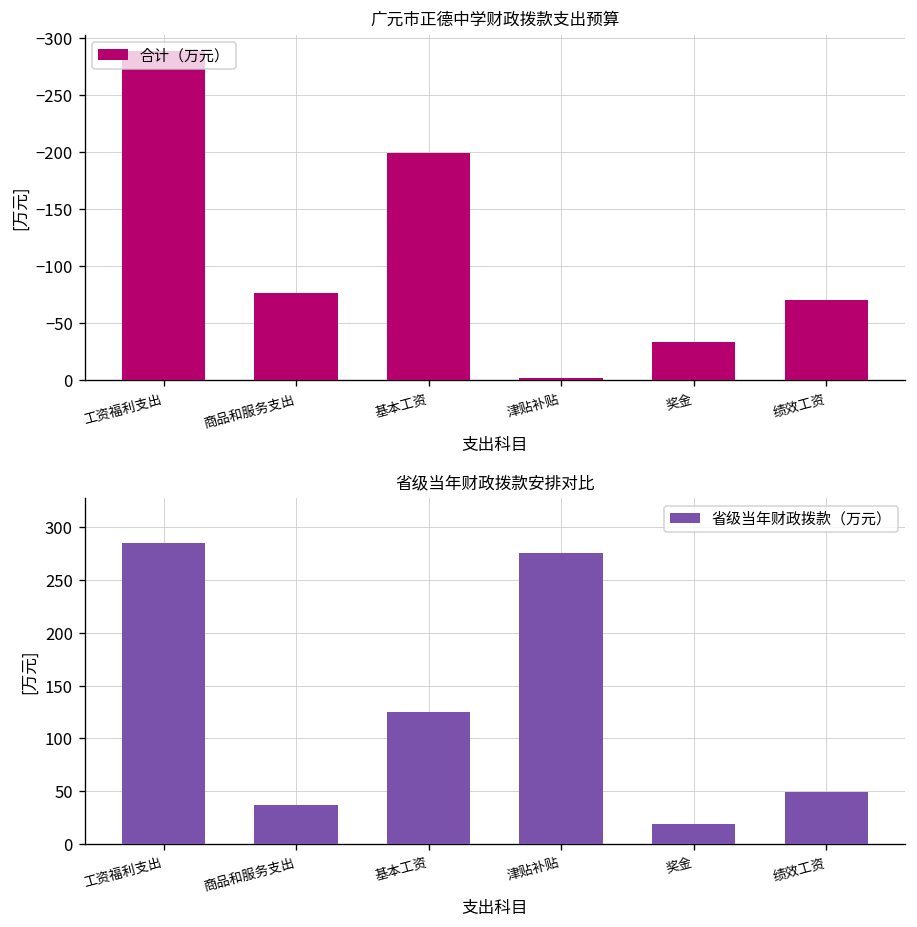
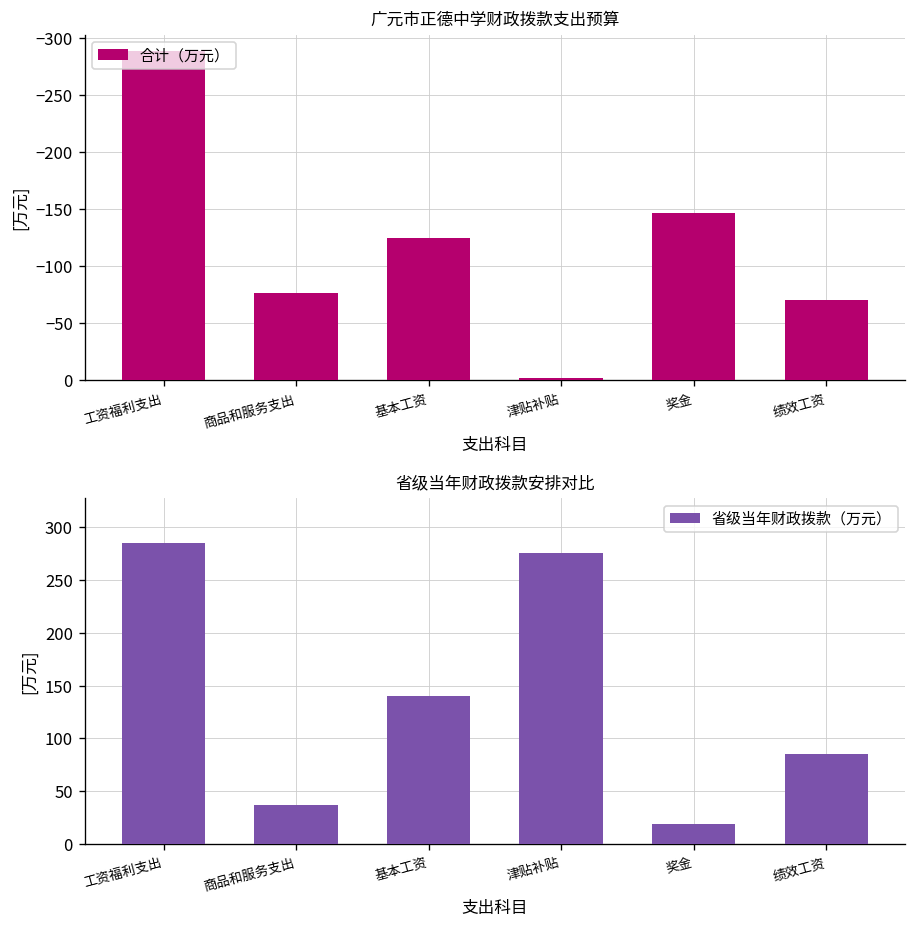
广元市正德中学财政拨款支出预算, 基本工资: -200 -> -120
广元市正德中学财政拨款支出预算, 奖金: -30 -> -150
省级当年财政拨款安排对比, 基本工资: 120 -> 140
省级当年财政拨款安排对比, 绩效工资: 50 -> 90
